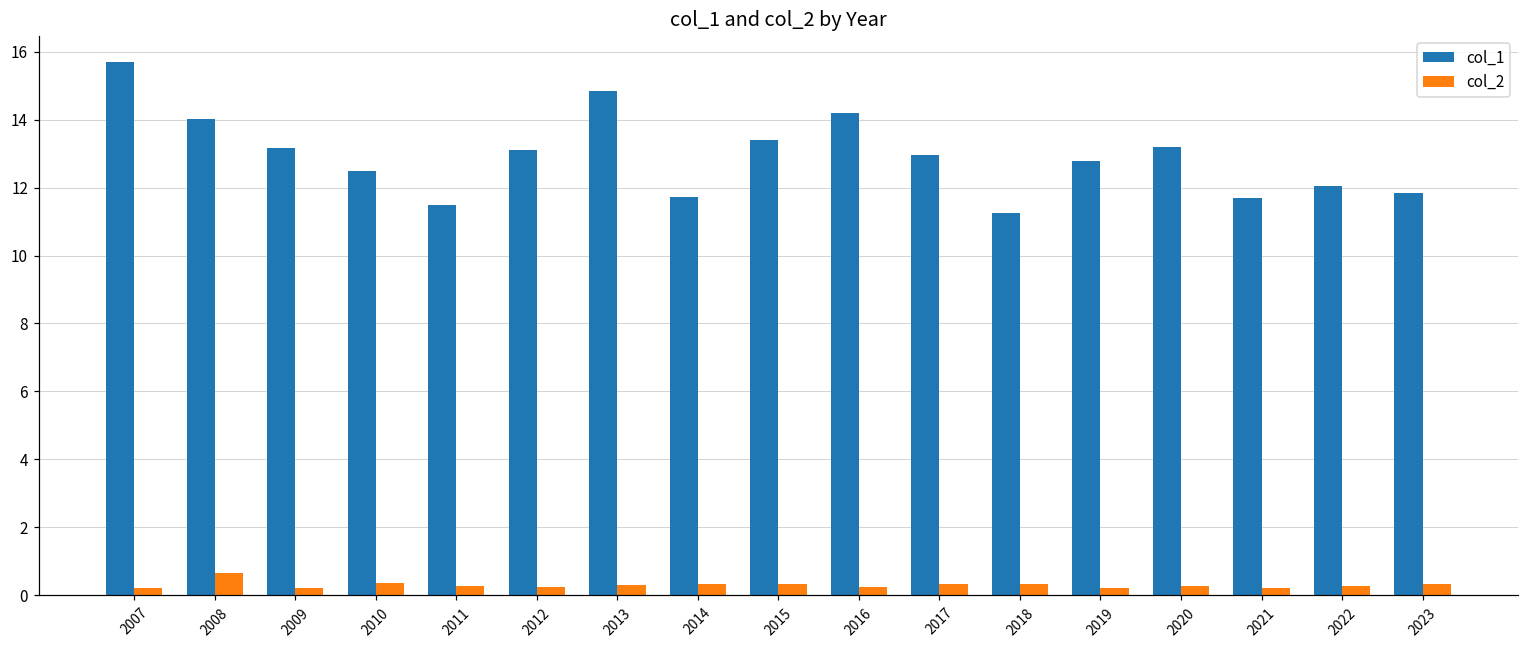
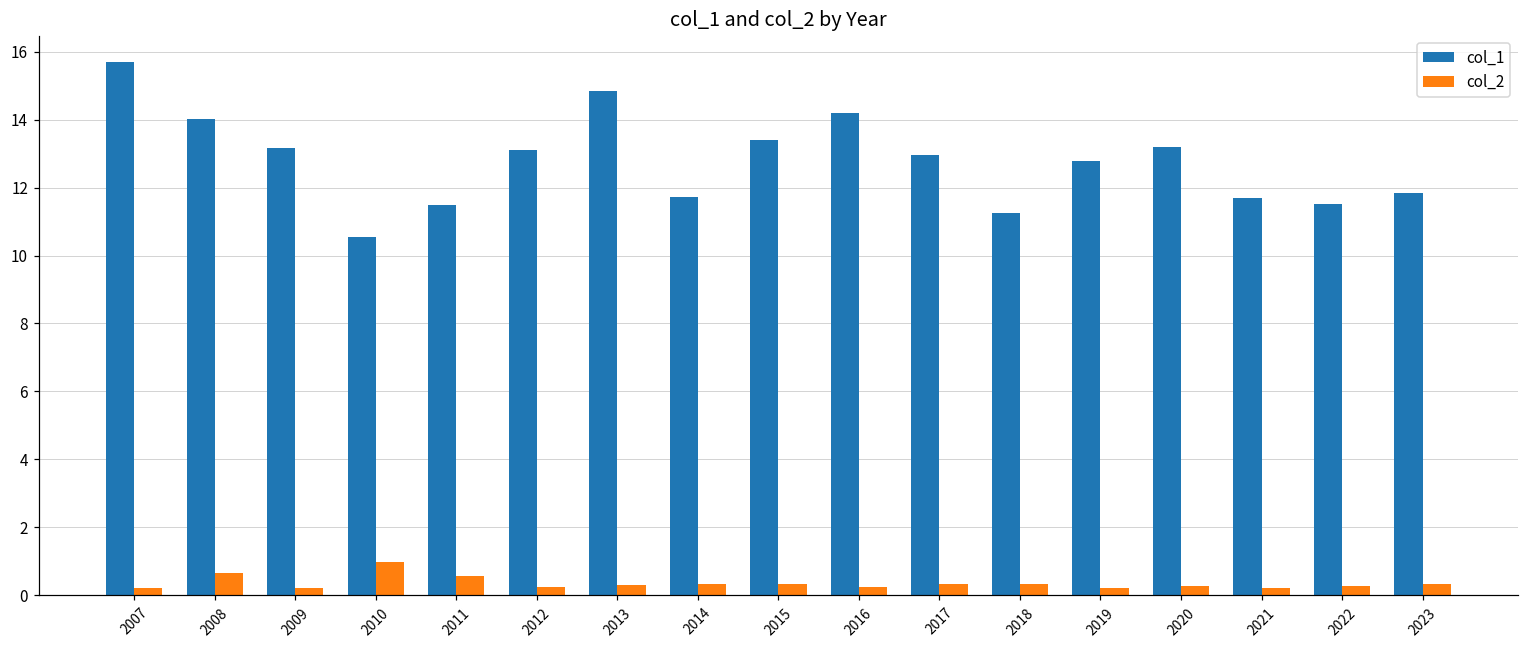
col_1, 2010: 12.5 -> 10.5
col_2, 2010: 0.4 -> 1.0
col_2, 2011: 0.3 -> 0.6
col_1, 2022: 12.0 -> 11.5
